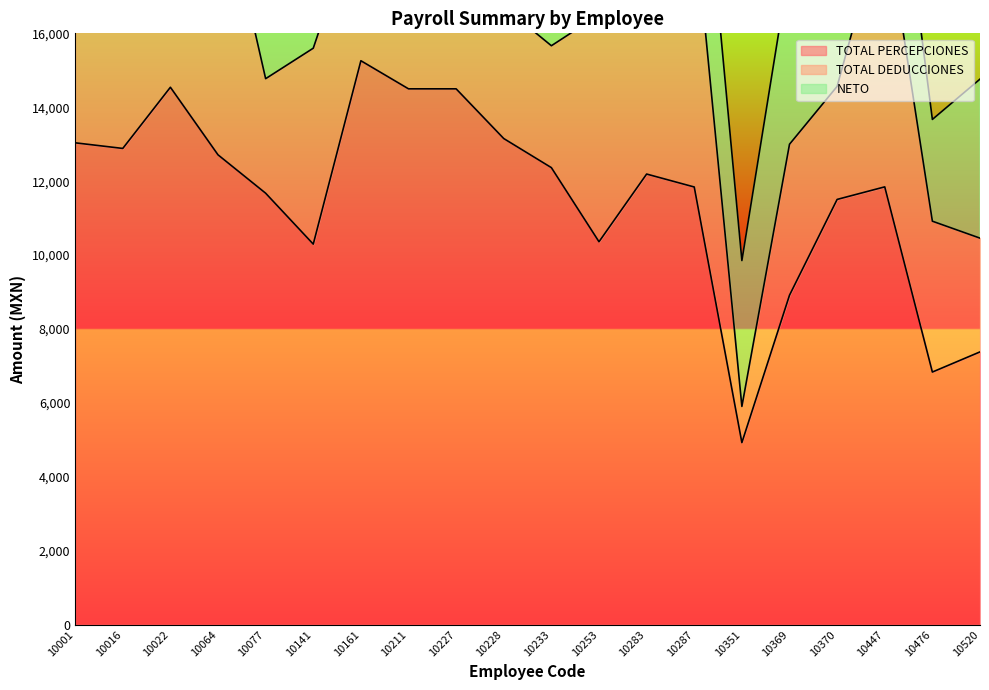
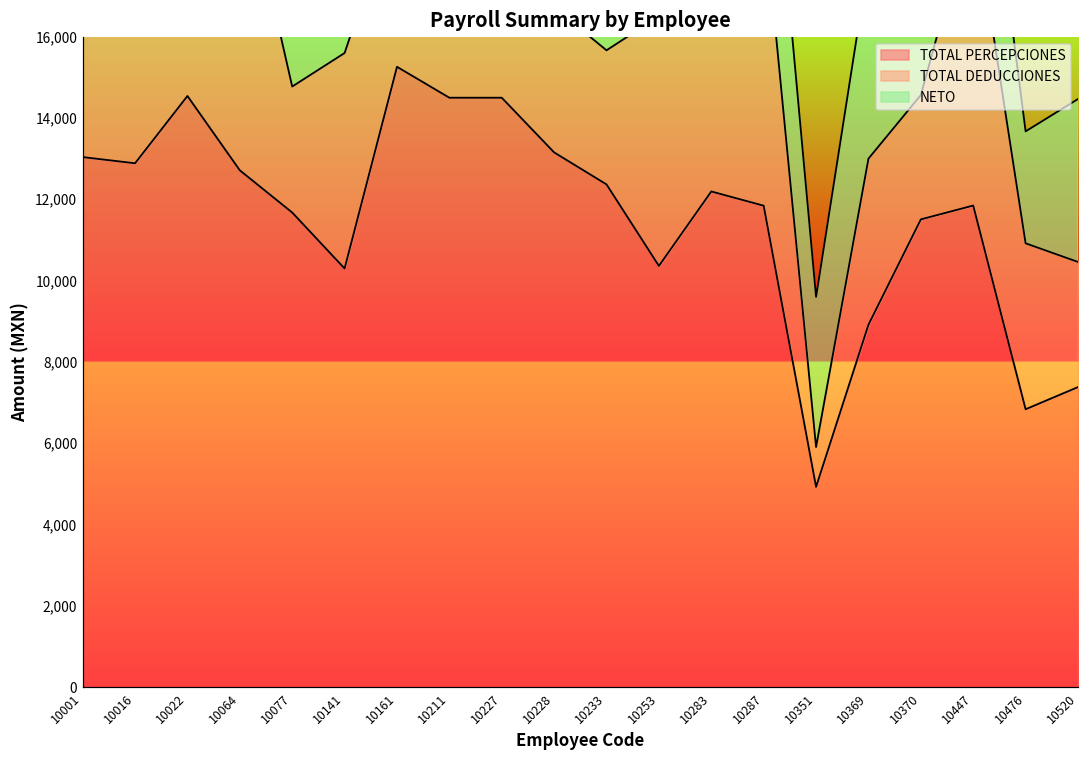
NETO, 10351: 3,900 -> 3,700
NETO, 10520: 4,300 -> 4,000
